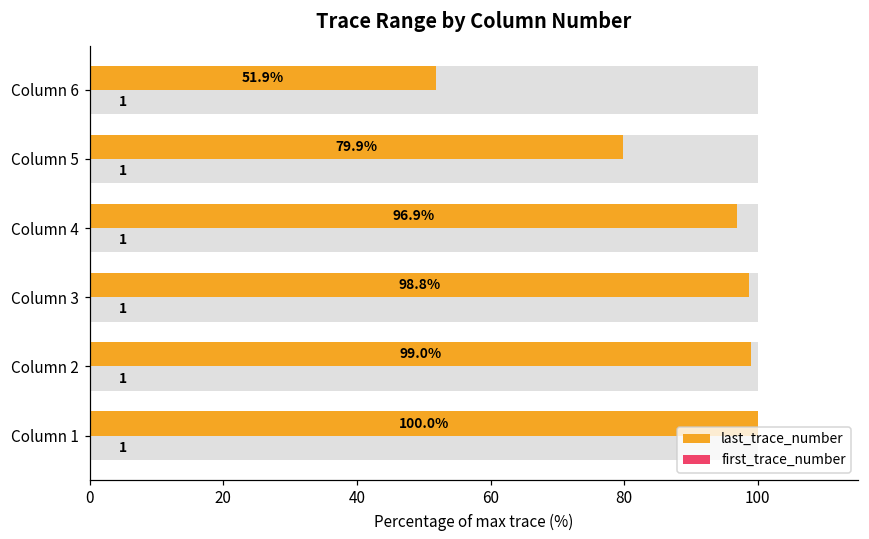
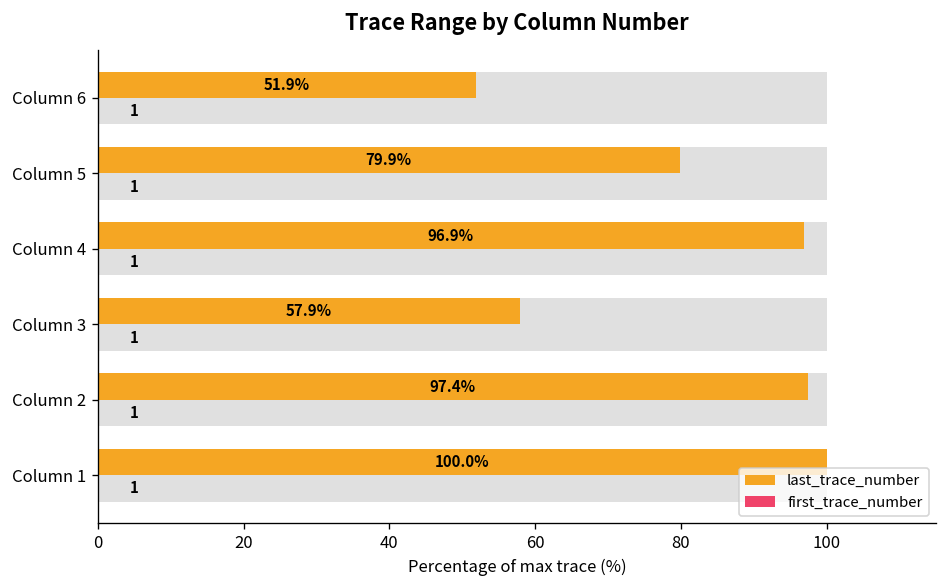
last_trace_number, Column 3: 98.8% -> 57.9%
last_trace_number, Column 2: 99.0% -> 97.4%
